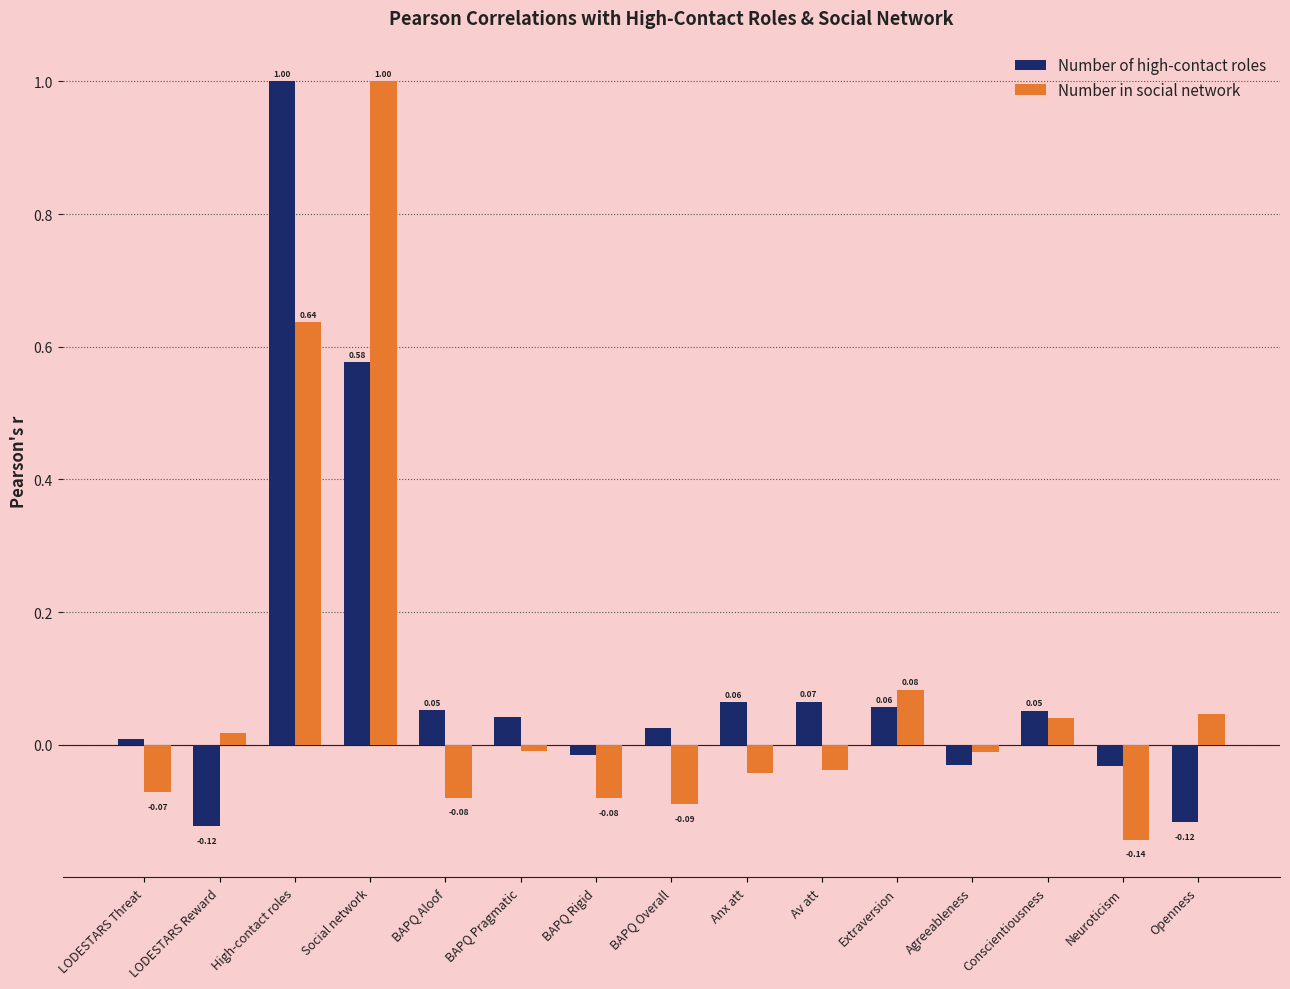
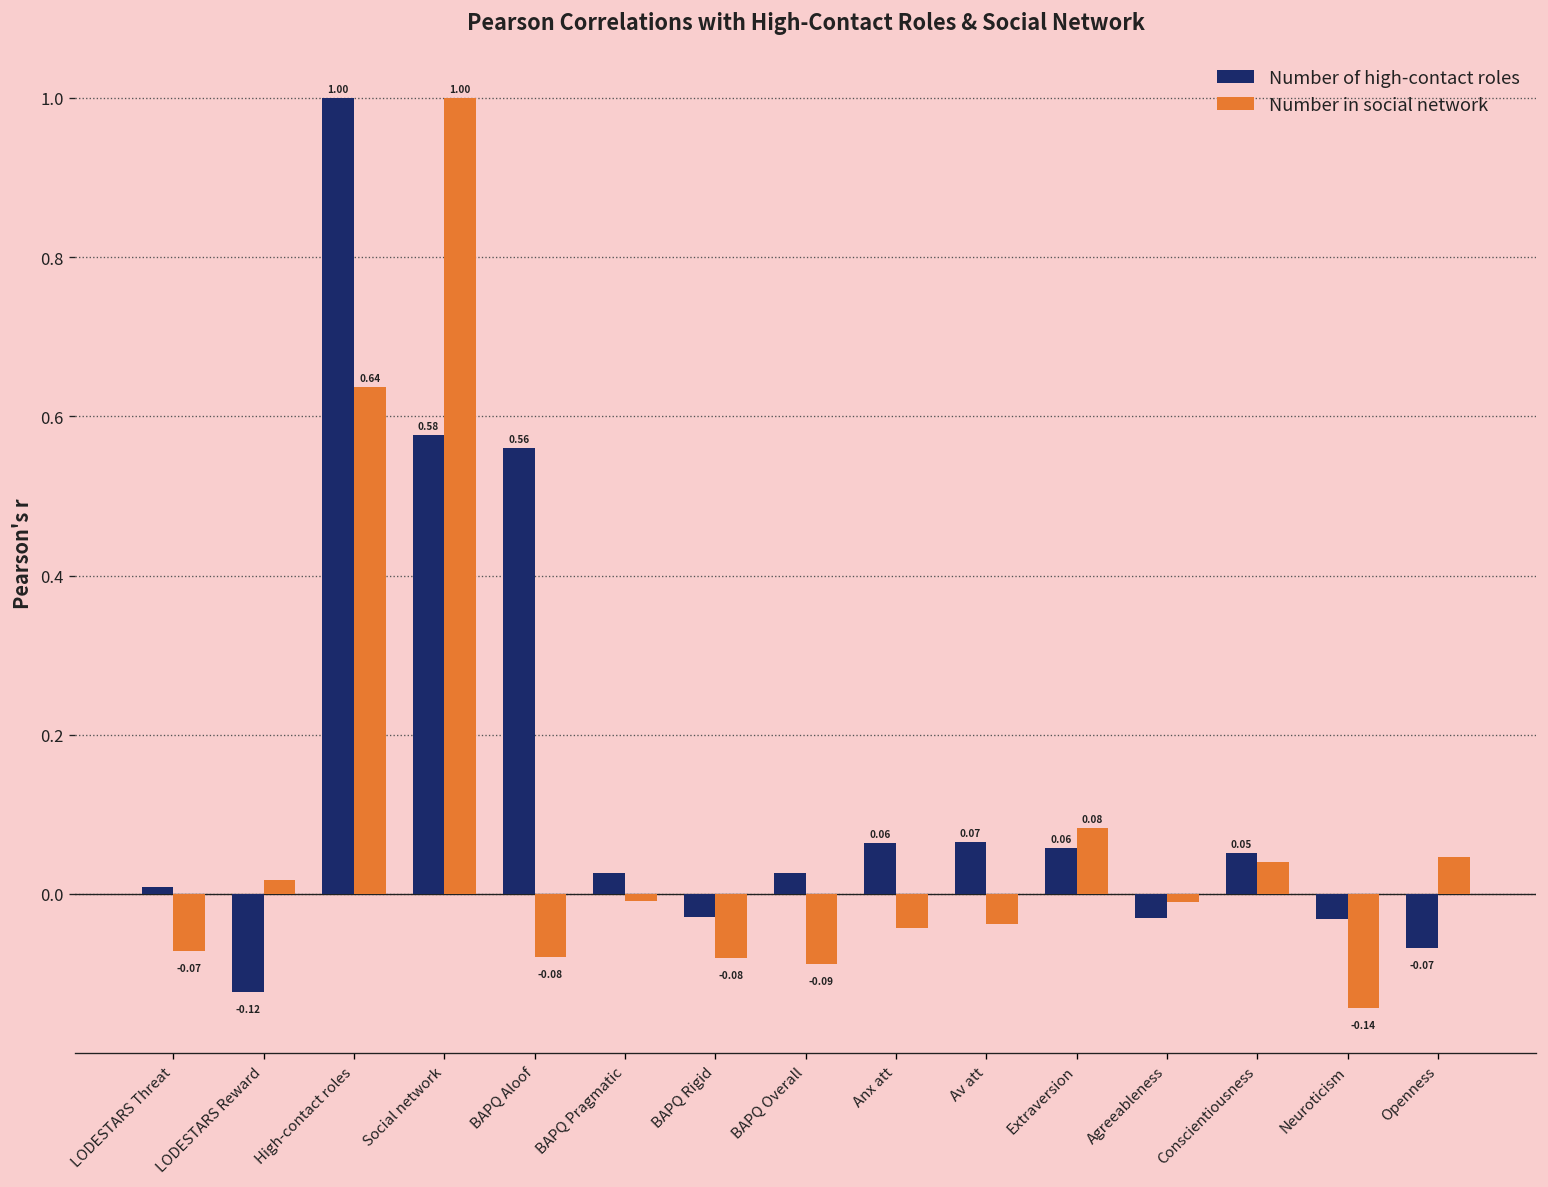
Number of high-contact roles, BAPQ Aloof: 0.05 -> 0.56
Number of high-contact roles, BAPQ Pragmatic: 0.04 -> 0.03
Number of high-contact roles, BAPQ Rigid: -0.02 -> -0.03
Number of high-contact roles, Openness: -0.12 -> -0.07
